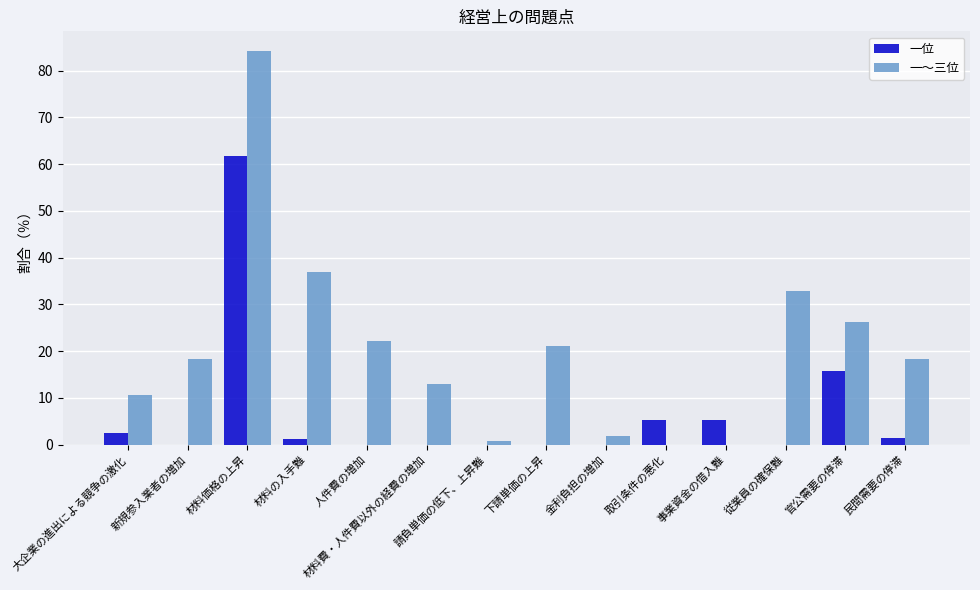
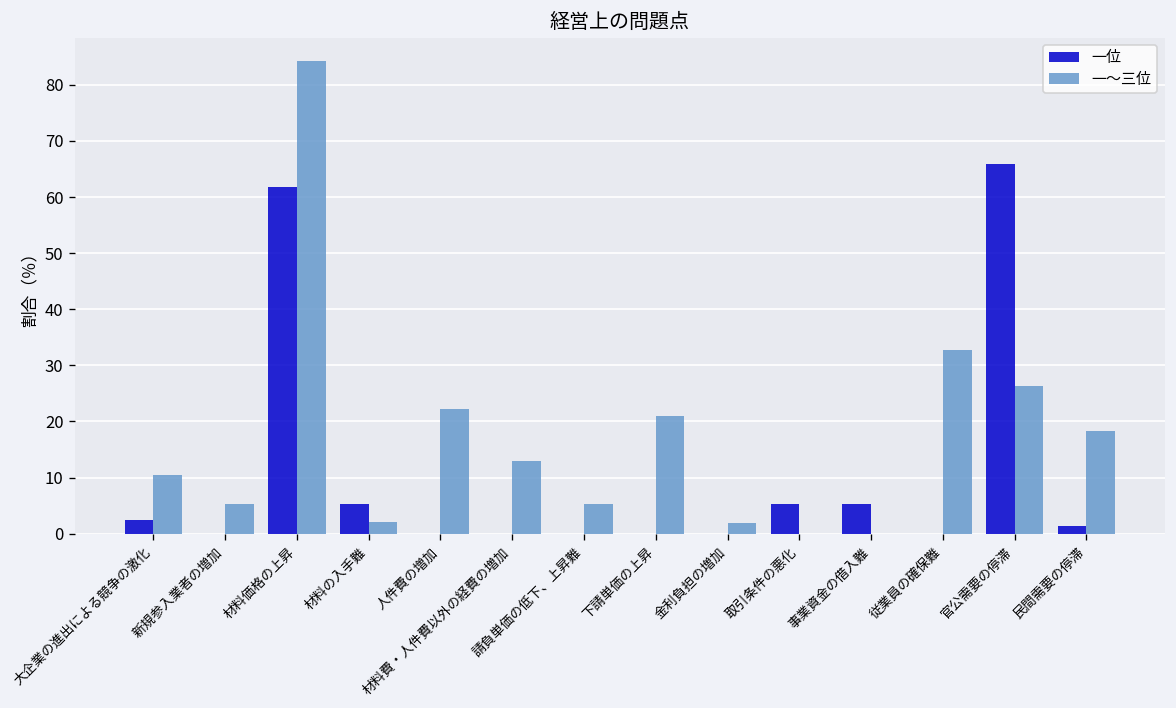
一～三位, 新規参入業者の増加: 18 -> 5
一位, 材料の入手難: 1 -> 5
一～三位, 材料の入手難: 37 -> 2
一～三位, 請負単価の低下、上昇難: 1 -> 5
一位, 官公需要の停滞: 16 -> 66
